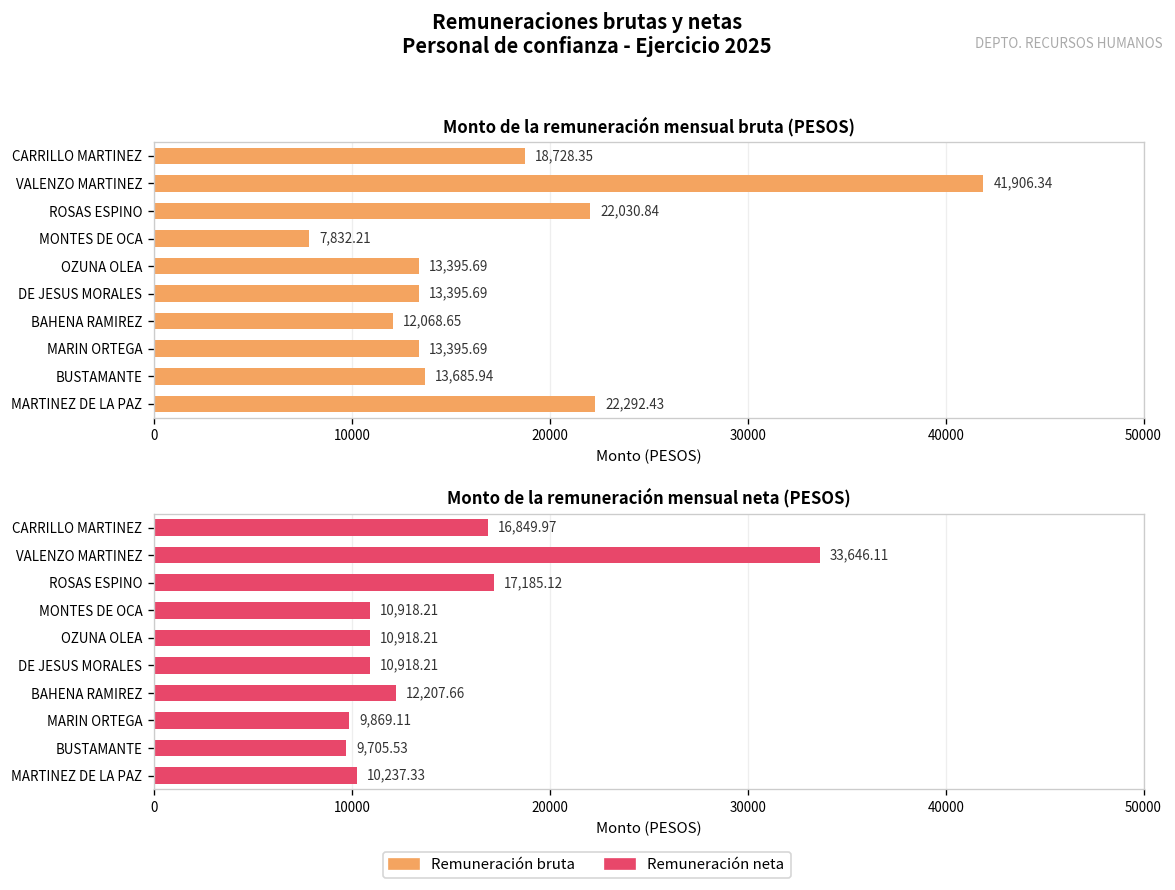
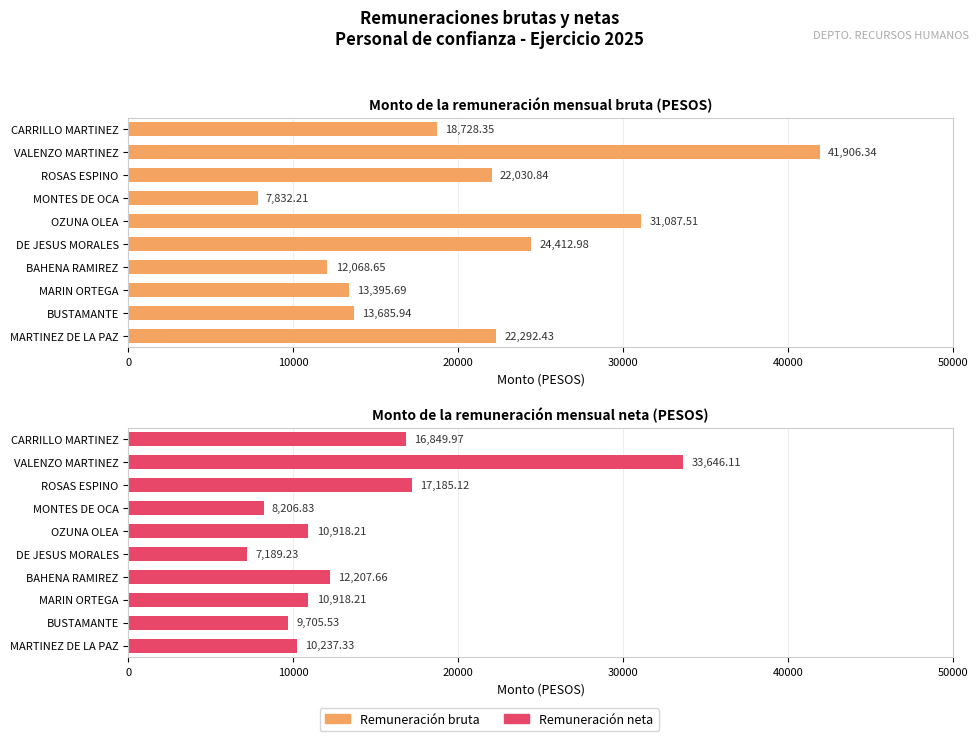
Monto de la remuneración mensual bruta (PESOS), OZUNA OLEA: 13,395.69 -> 31,087.51
Monto de la remuneración mensual bruta (PESOS), DE JESUS MORALES: 13,395.69 -> 24,412.98
Monto de la remuneración mensual neta (PESOS), MONTES DE OCA: 10,918.21 -> 8,206.83
Monto de la remuneración mensual neta (PESOS), DE JESUS MORALES: 10,918.21 -> 7,189.23
Monto de la remuneración mensual neta (PESOS), MARIN ORTEGA: 9,869.11 -> 10,918.21
